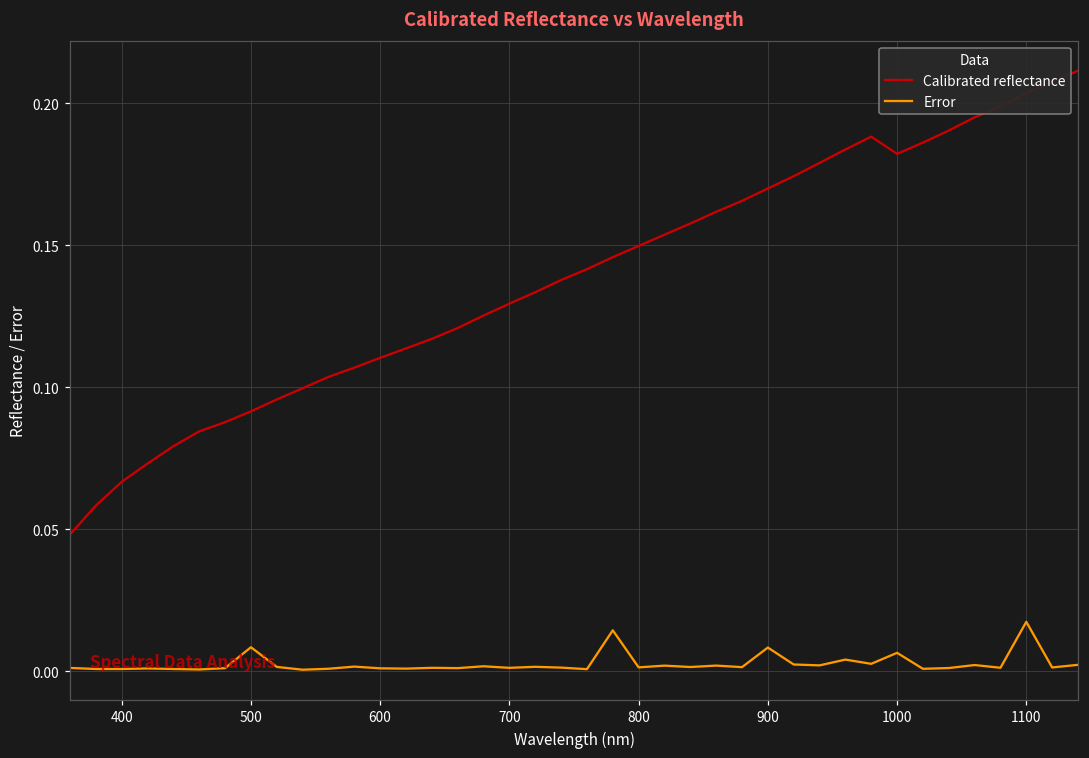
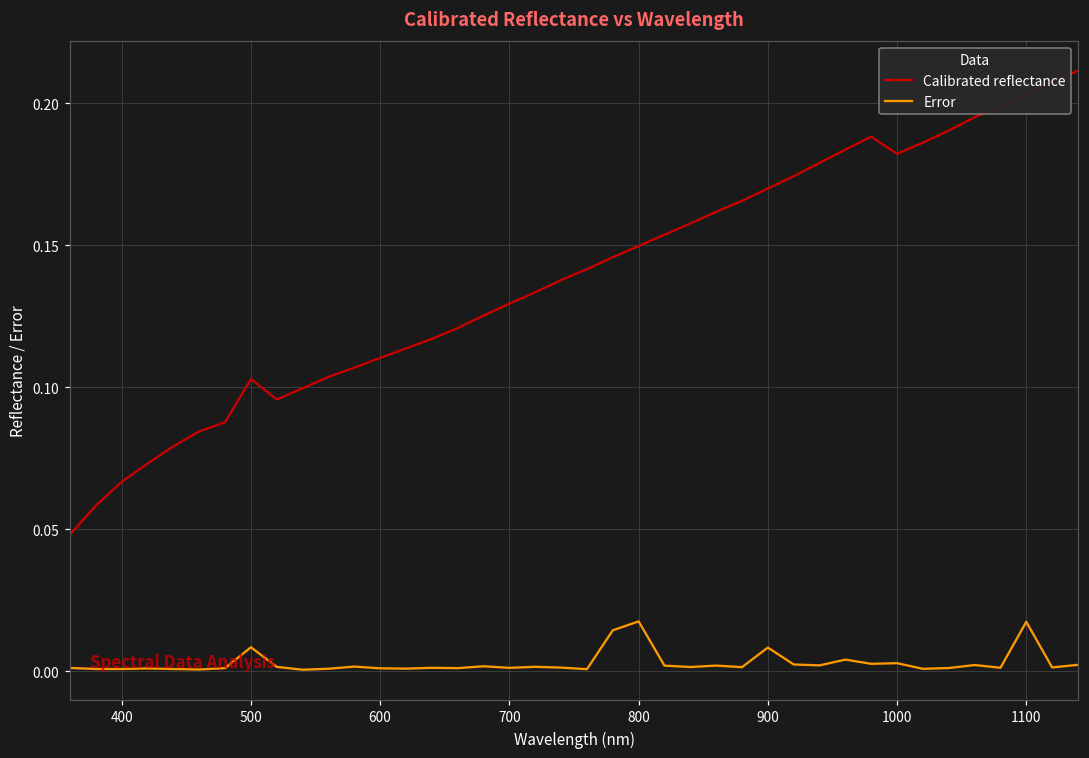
Calibrated reflectance, 500: 0.092 -> 0.103
Error, 800: 0.001 -> 0.018
Error, 1000: 0.007 -> 0.003
